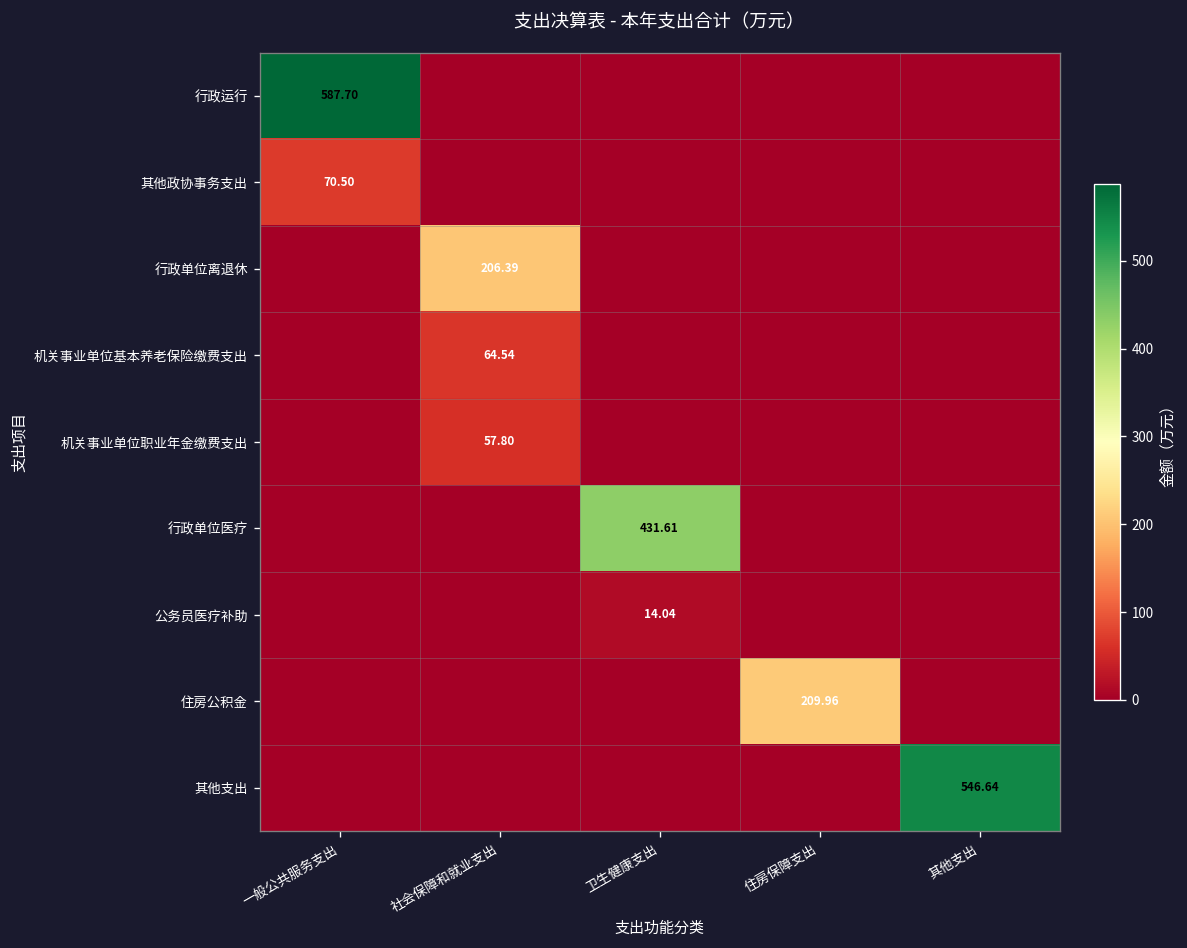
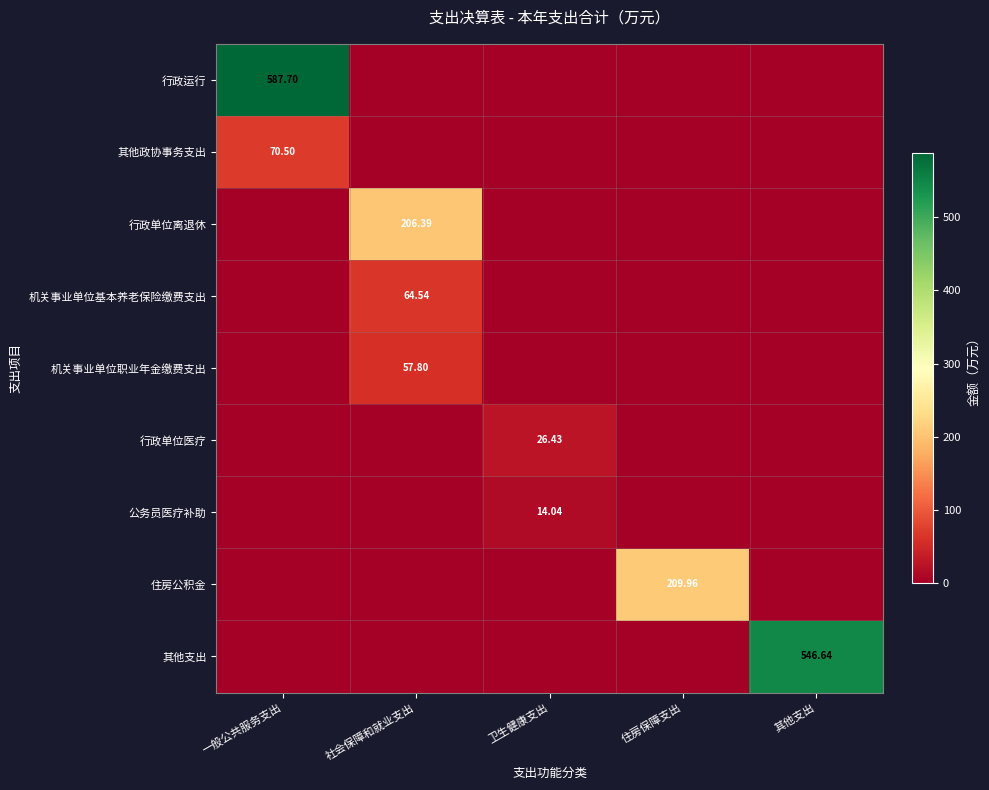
行政单位医疗, 卫生健康支出: 431.61 -> 26.43
